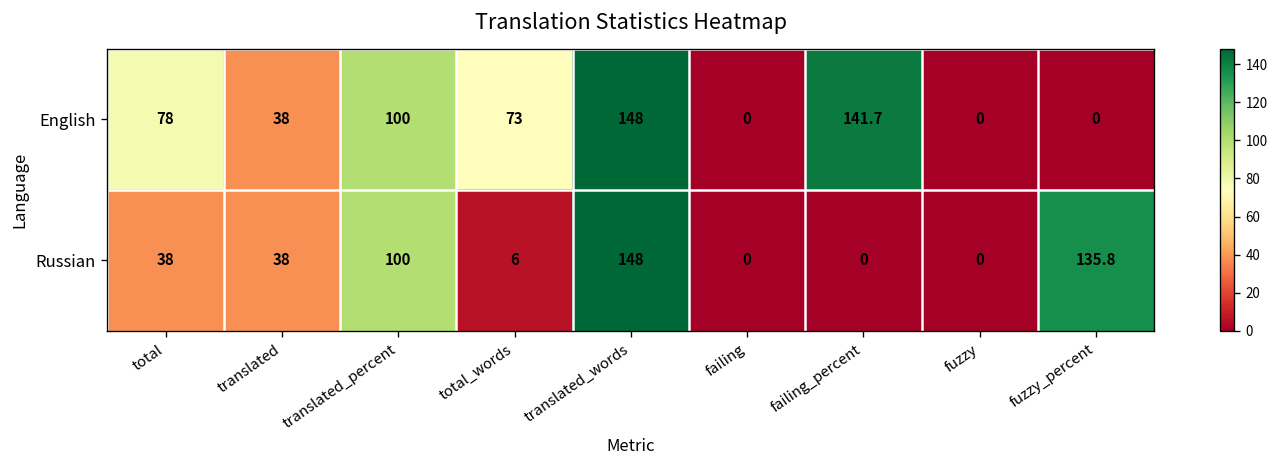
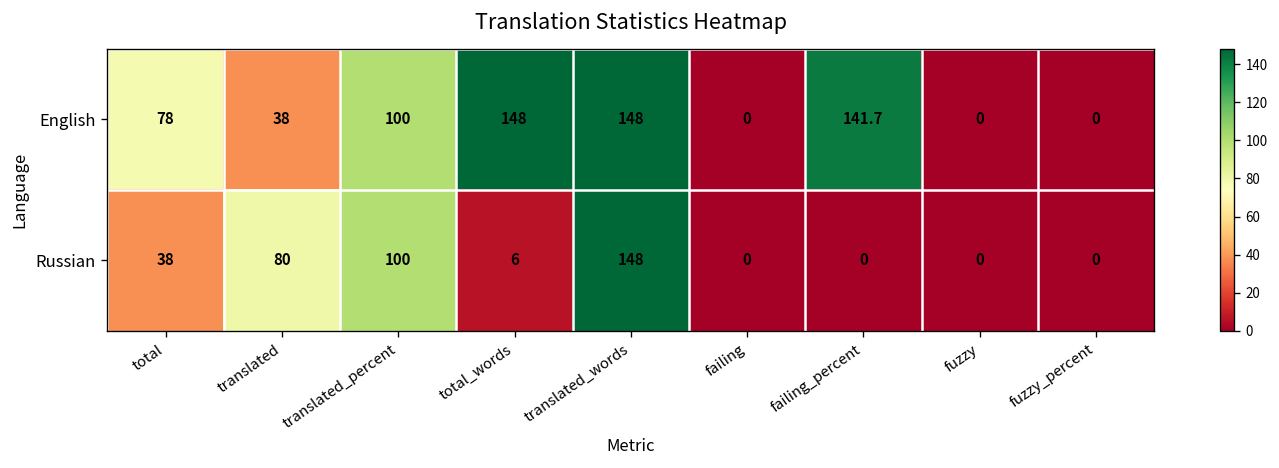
English, total_words: 73 -> 148
Russian, translated: 38 -> 80
Russian, fuzzy_percent: 135.8 -> 0
